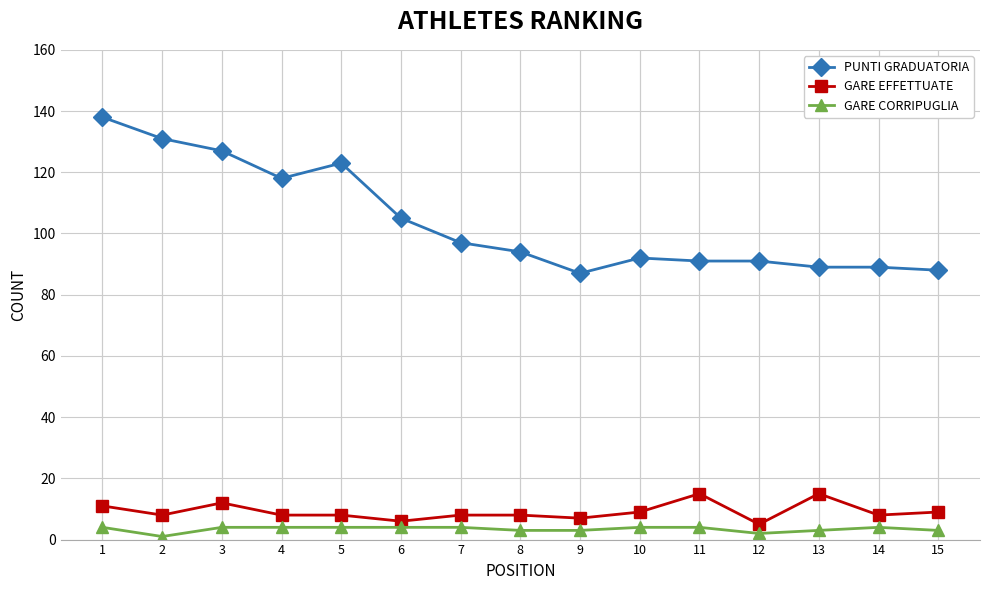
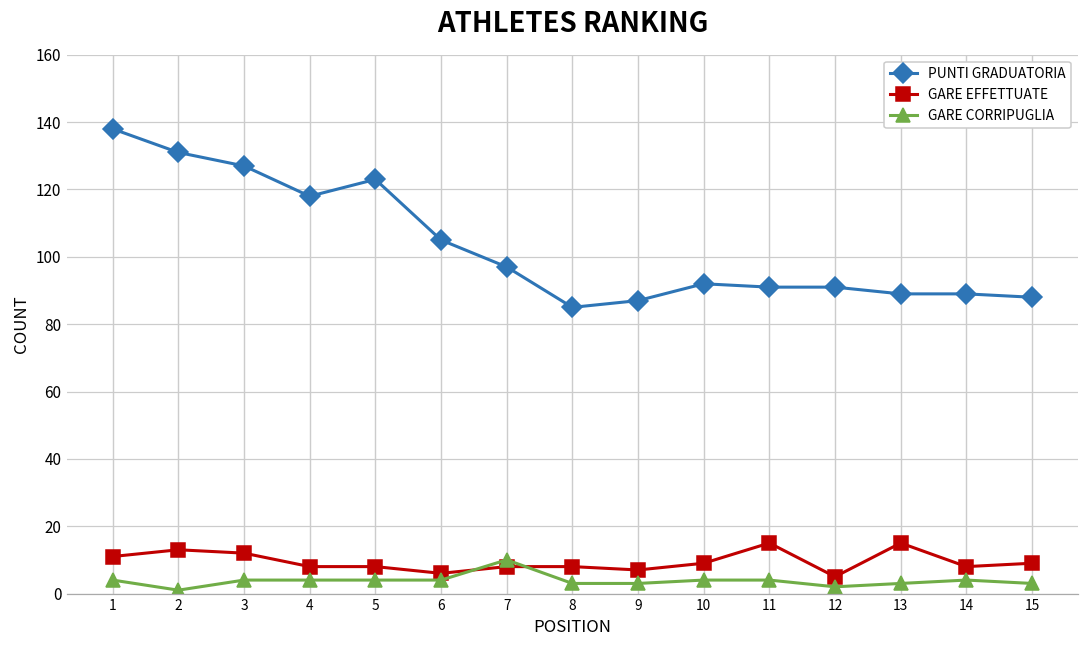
GARE EFFETTUATE, 2: 8 -> 13
GARE CORRIPUGLIA, 7: 4 -> 10
PUNTI GRADUATORIA, 8: 94 -> 85
